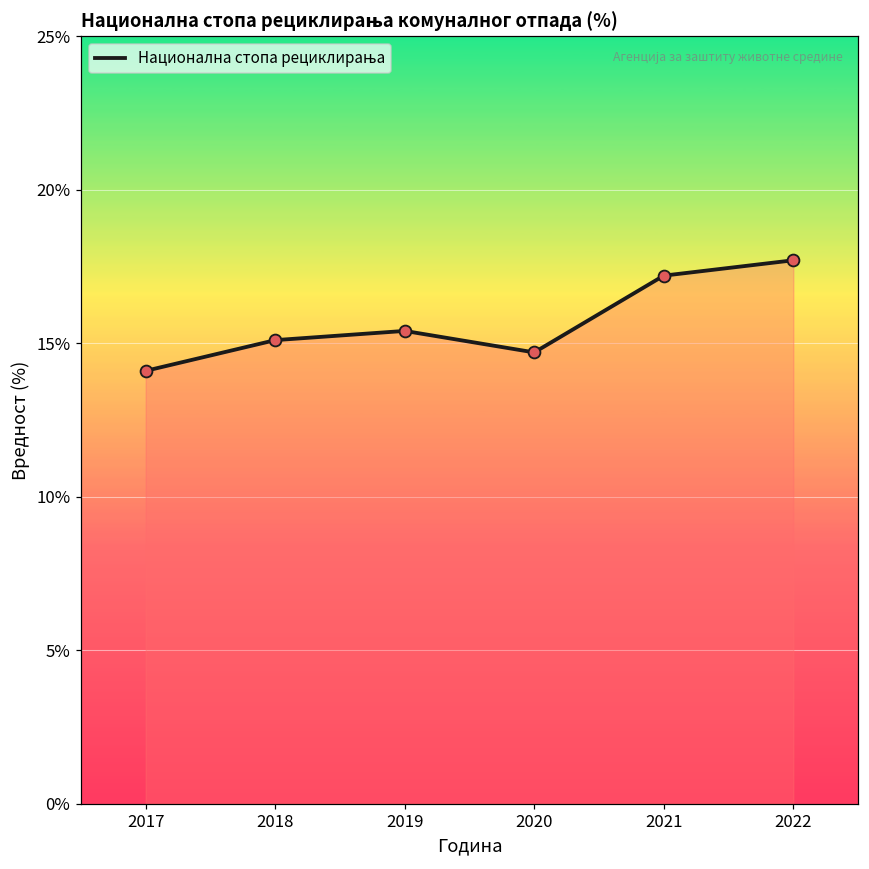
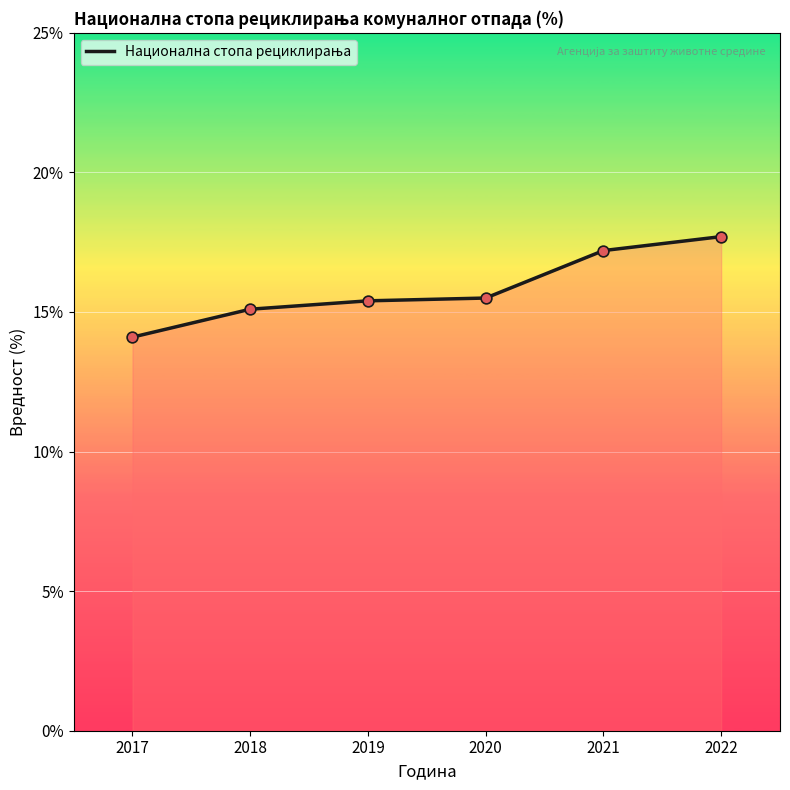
2020: 14.7% -> 15.5%
